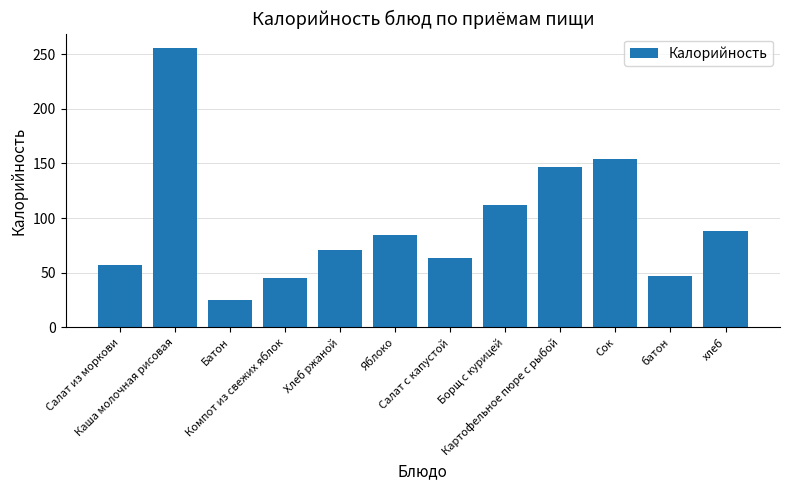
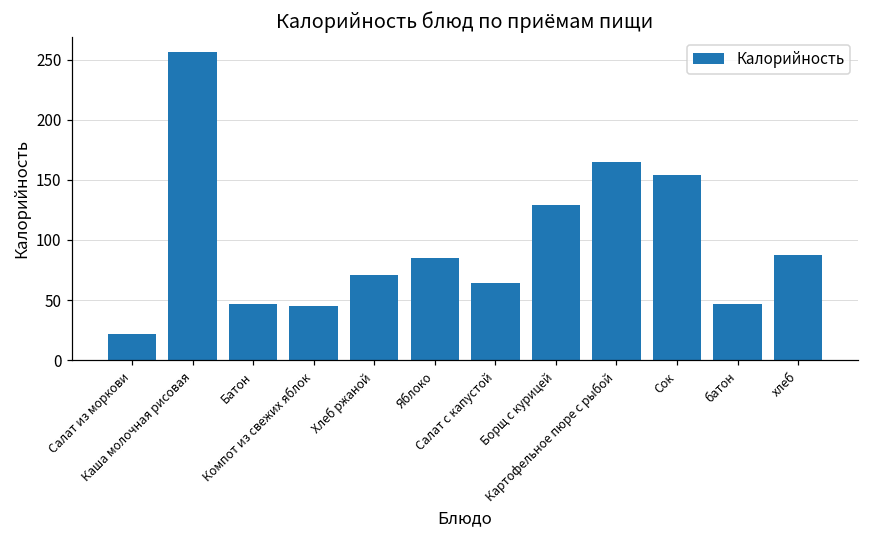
Салат из моркови: 57 -> 22
Батон: 25 -> 47
Борщ с курицей: 112 -> 129
Картофельное пюре с рыбой: 147 -> 165
